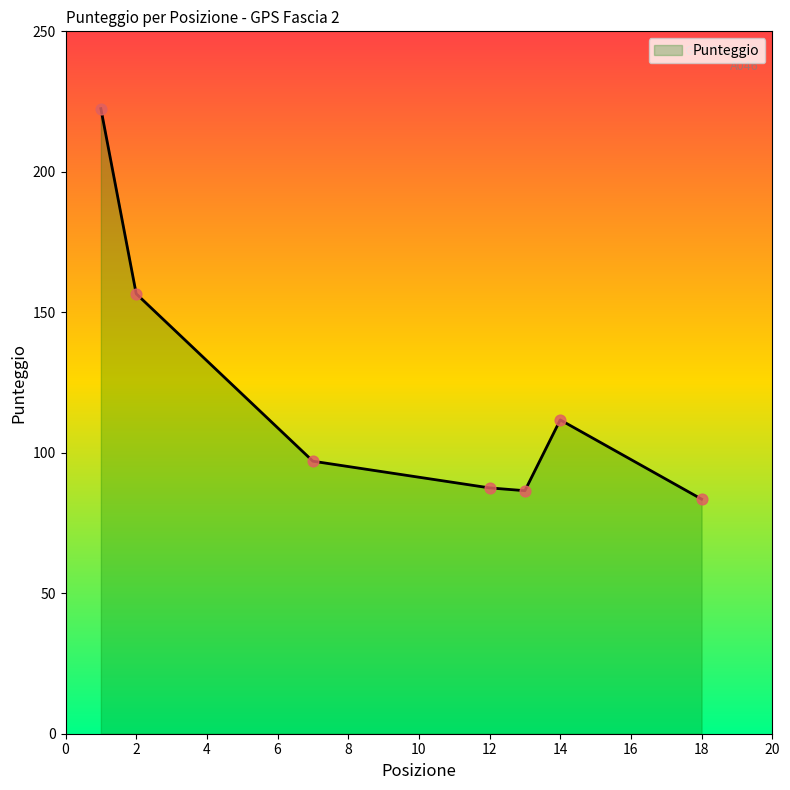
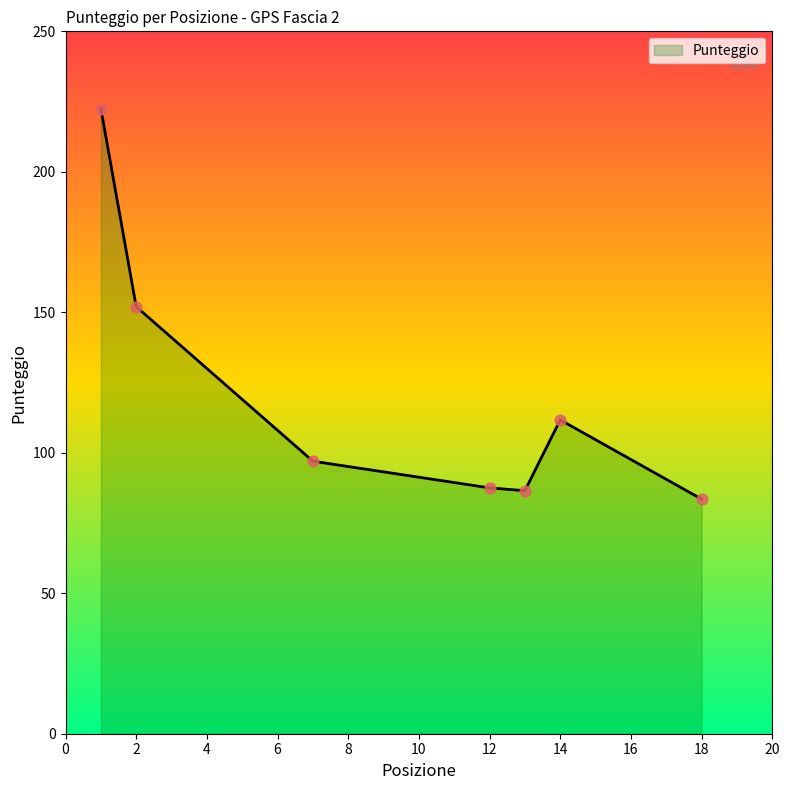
2: 157 -> 152
